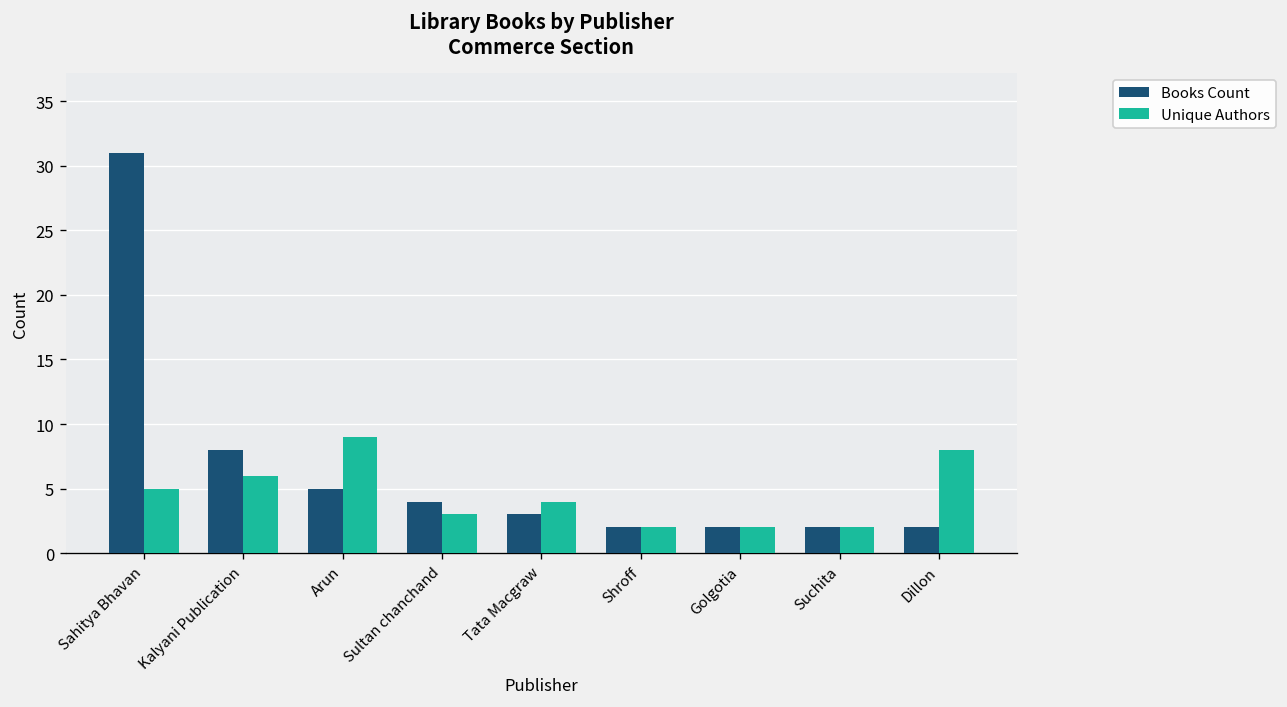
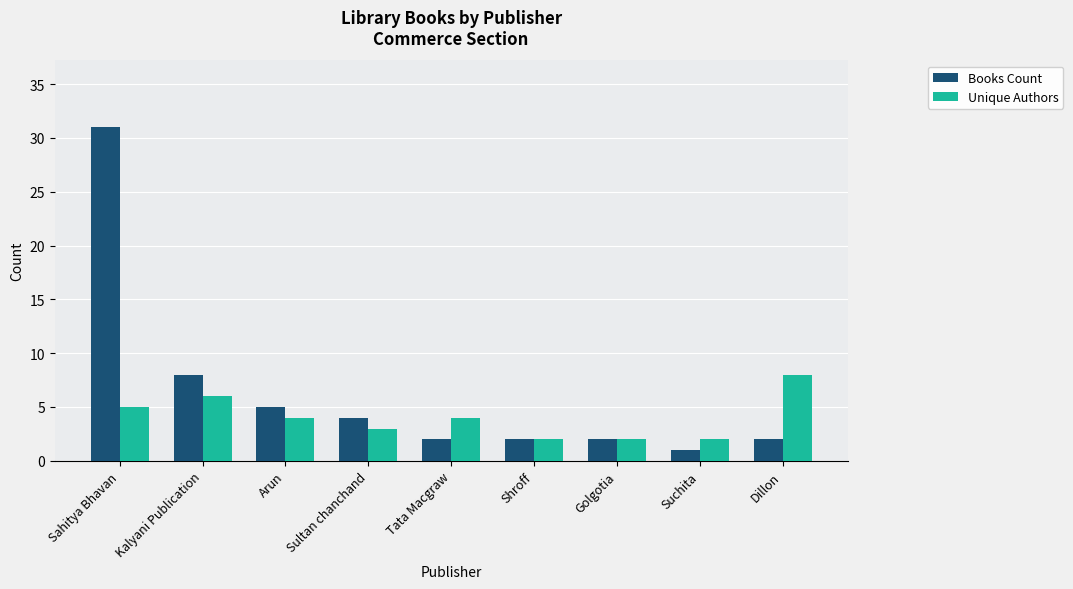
Unique Authors, Arun: 9 -> 4
Books Count, Tata Macgraw: 3 -> 2
Books Count, Suchita: 2 -> 1
